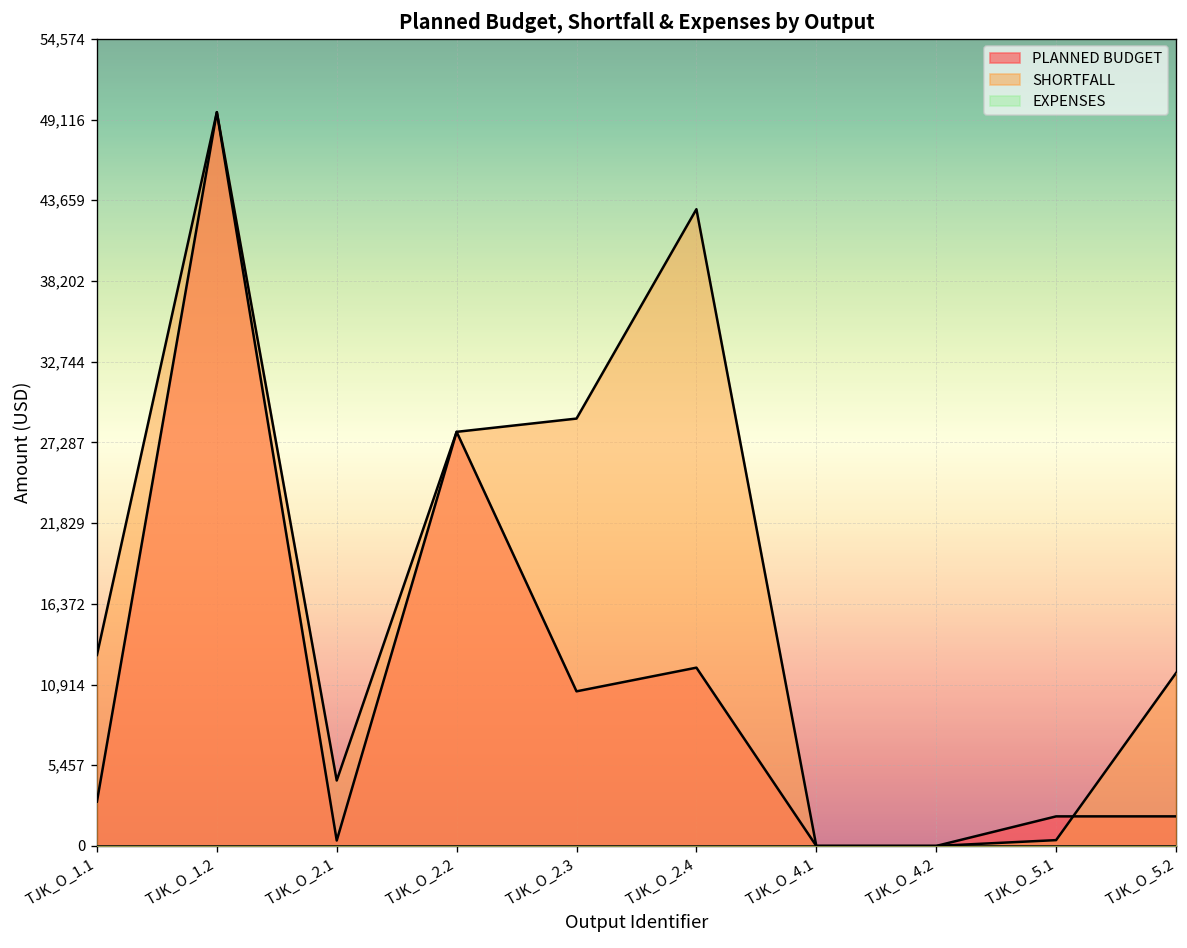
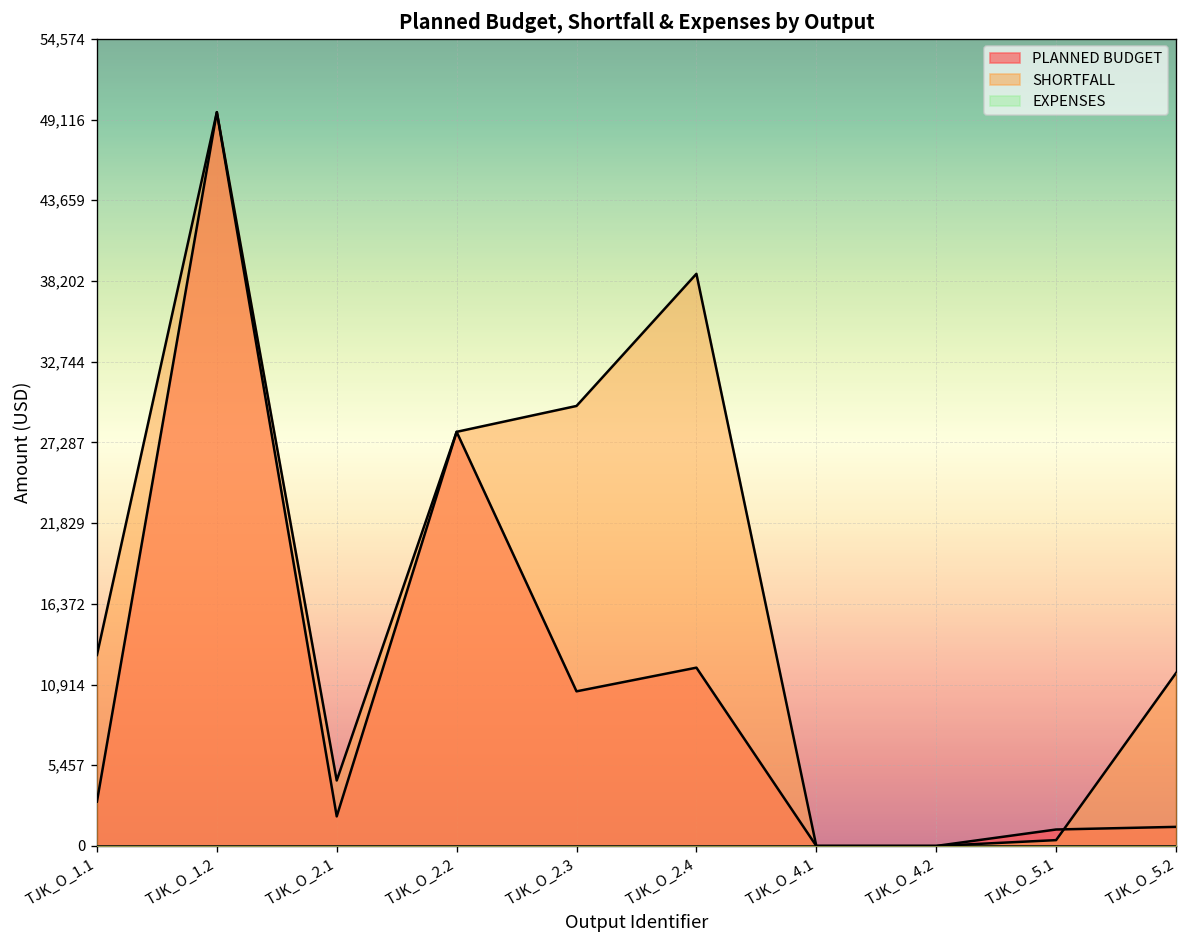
PLANNED BUDGET, TJK_O_2.1: 400 -> 2,000
SHORTFALL, TJK_O_2.3: 28,900 -> 29,800
SHORTFALL, TJK_O_2.4: 43,100 -> 38,700
PLANNED BUDGET, TJK_O_5.1: 2,000 -> 1,100
PLANNED BUDGET, TJK_O_5.2: 2,000 -> 1,300
